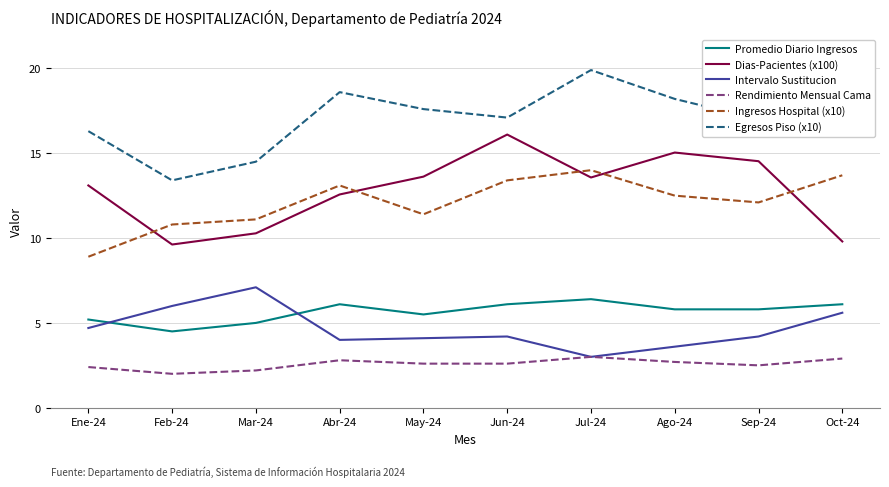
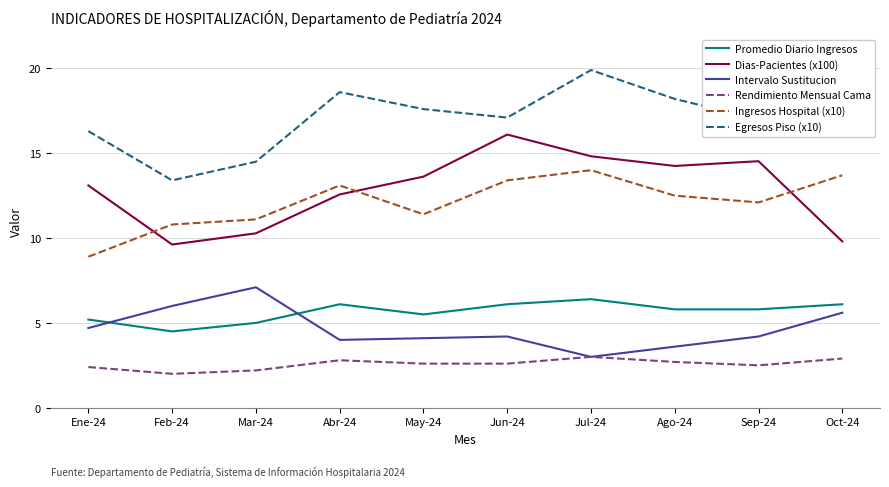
Dias-Pacientes (x100), Jul-24: 13.6 -> 14.8
Dias-Pacientes (x100), Ago-24: 15.0 -> 14.3
